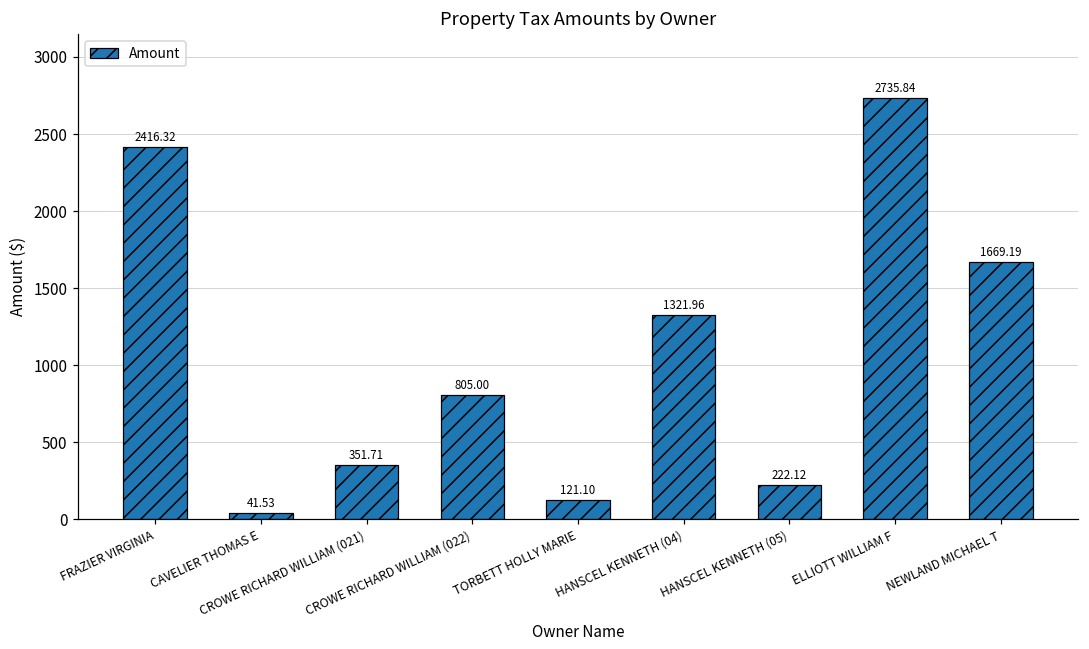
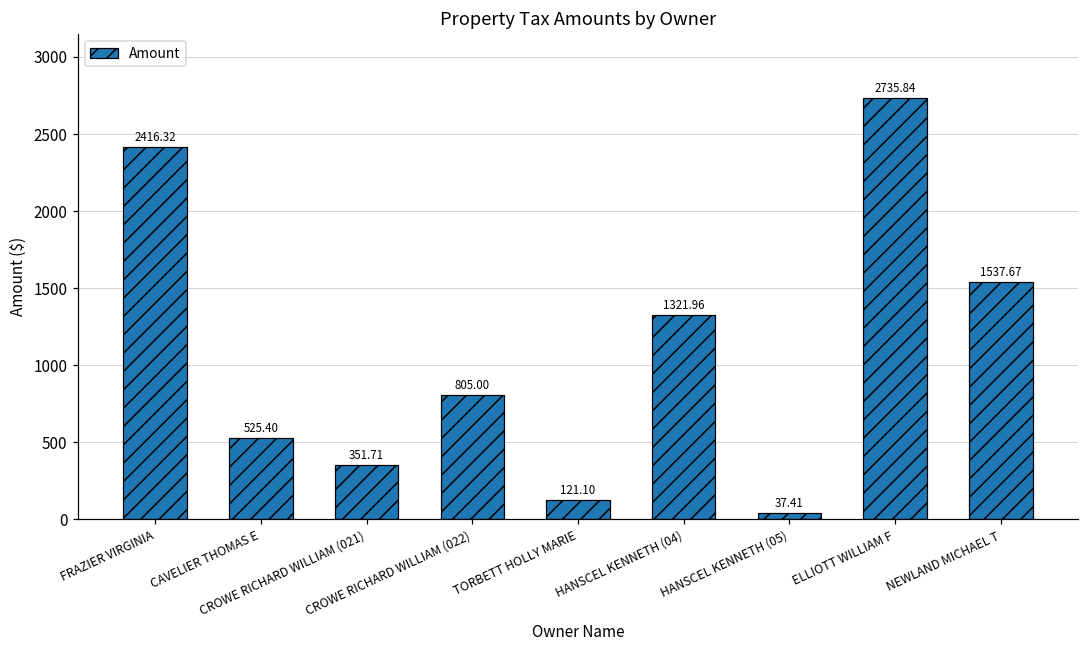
CAVELIER THOMAS E: 41.53 -> 525.40
HANSCEL KENNETH (05): 222.12 -> 37.41
NEWLAND MICHAEL T: 1669.19 -> 1537.67
